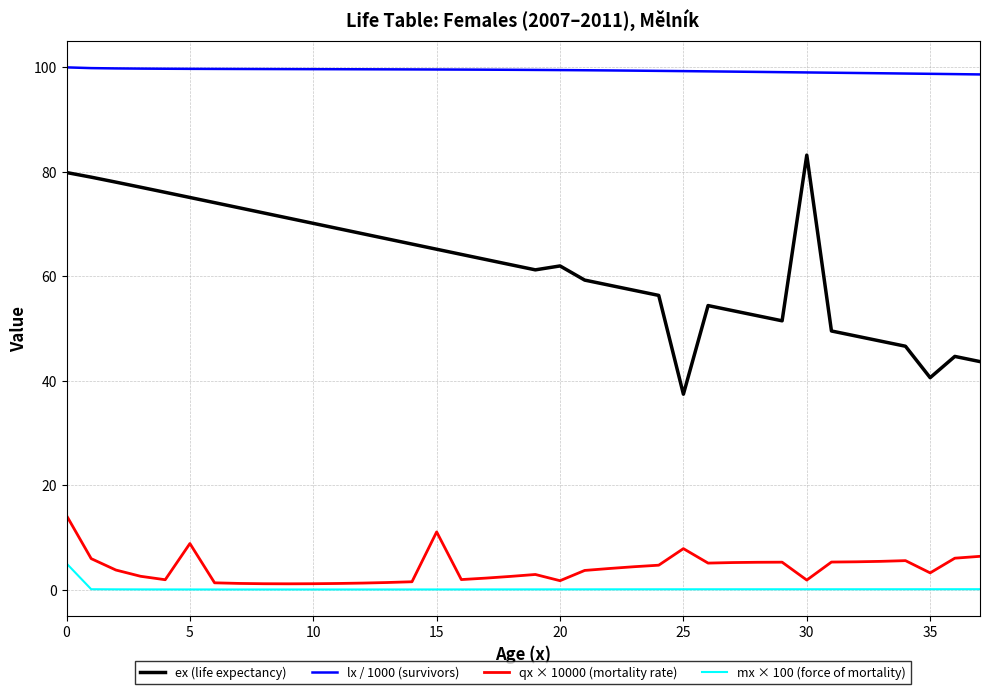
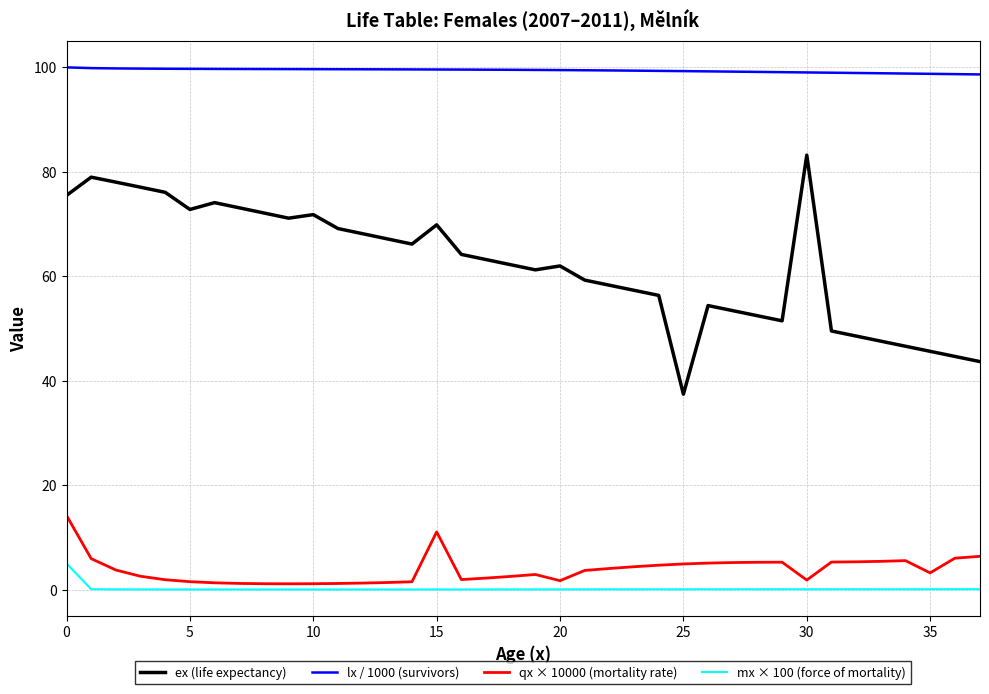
ex (life expectancy), 0: 80 -> 75
ex (life expectancy), 5: 75 -> 73
qx × 10000 (mortality rate), 5: 9 -> 2
ex (life expectancy), 10: 70 -> 72
ex (life expectancy), 15: 65 -> 70
qx × 10000 (mortality rate), 25: 8 -> 5
ex (life expectancy), 35: 41 -> 46
